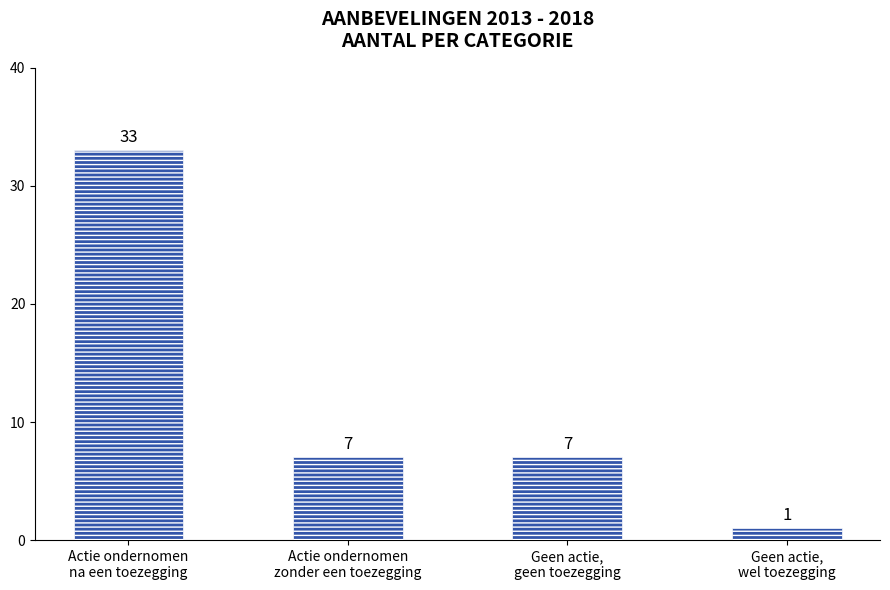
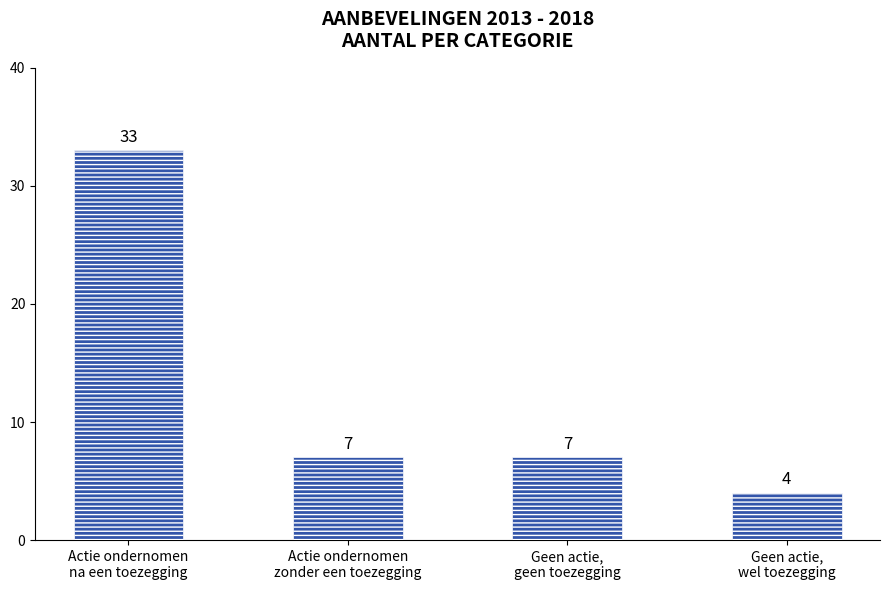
Geen actie, wel toezegging: 1 -> 4
